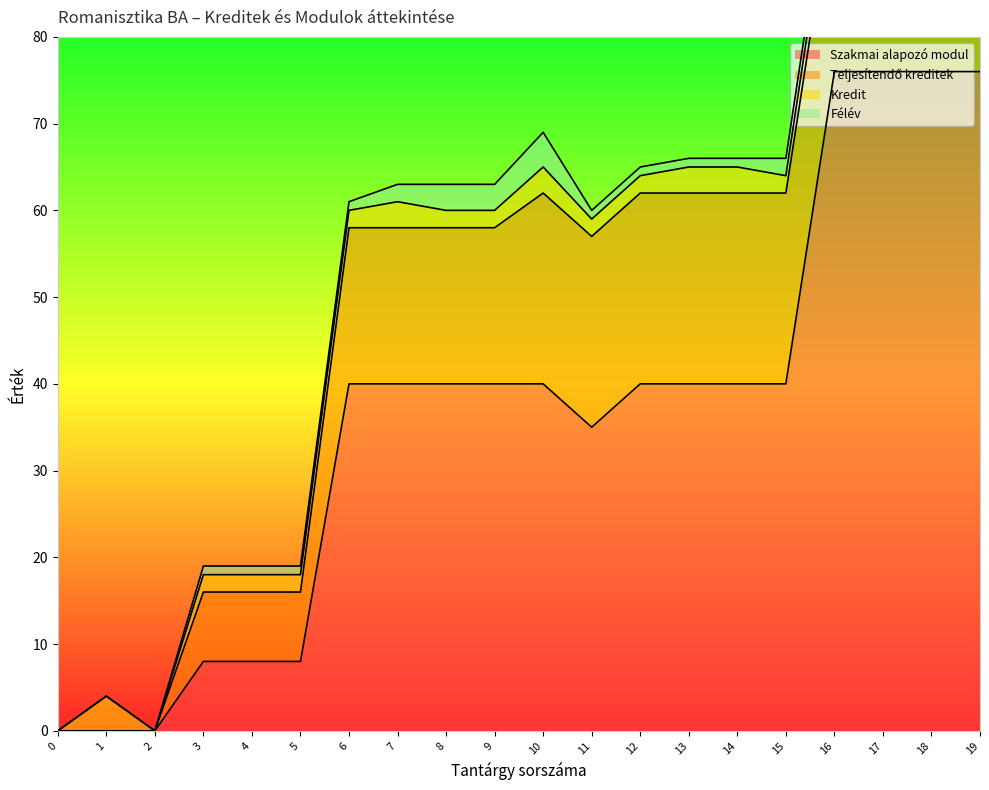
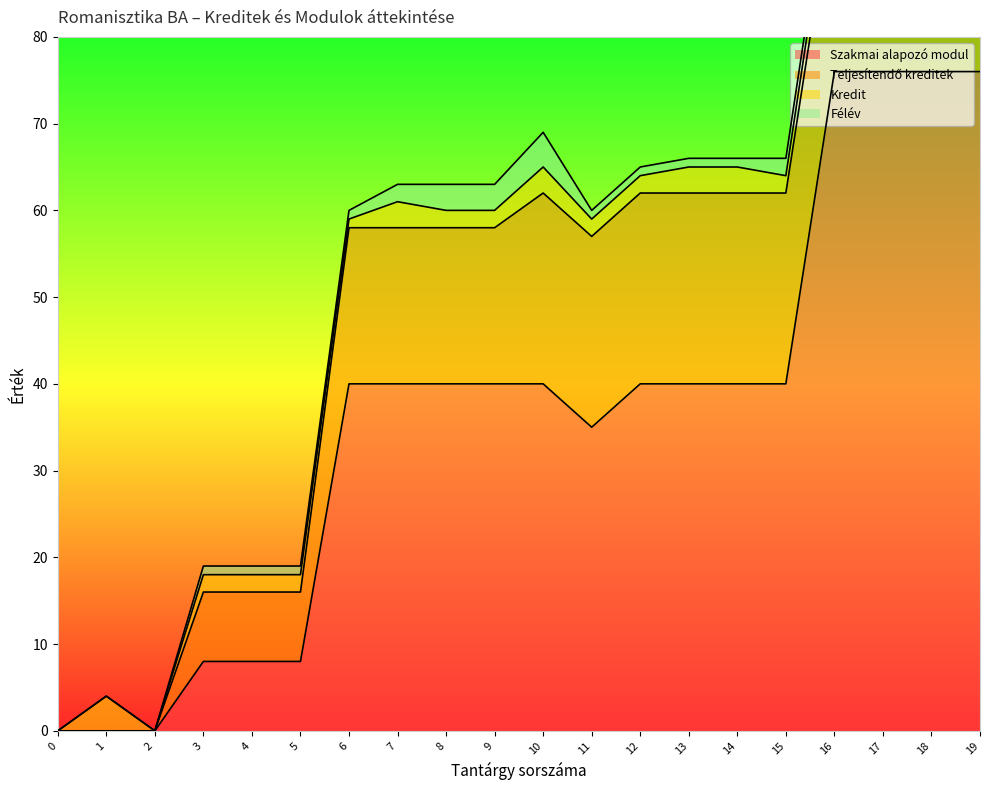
Kredit, 6: 2 -> 1
